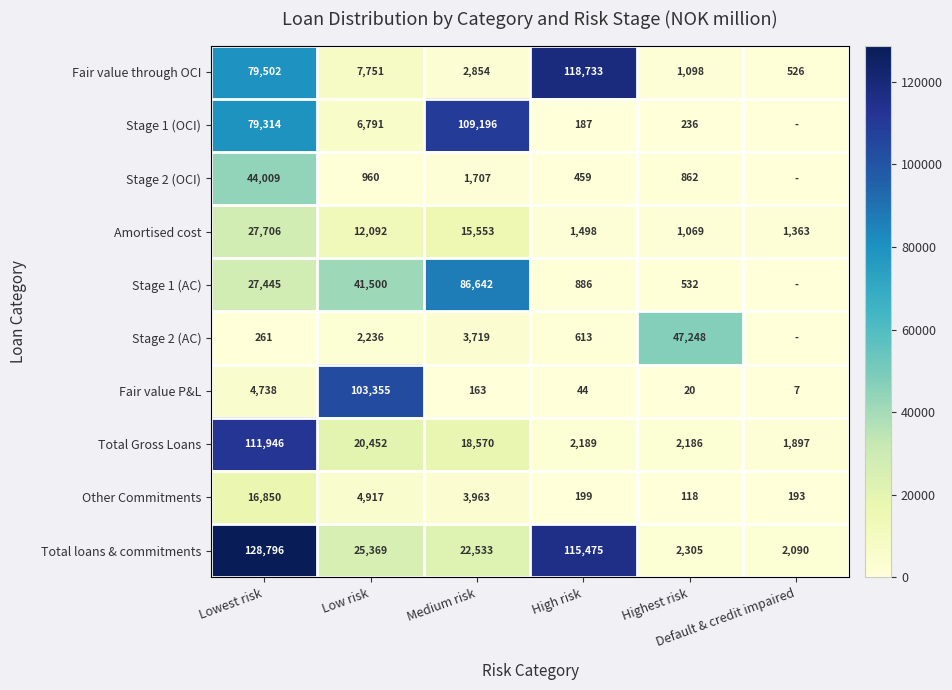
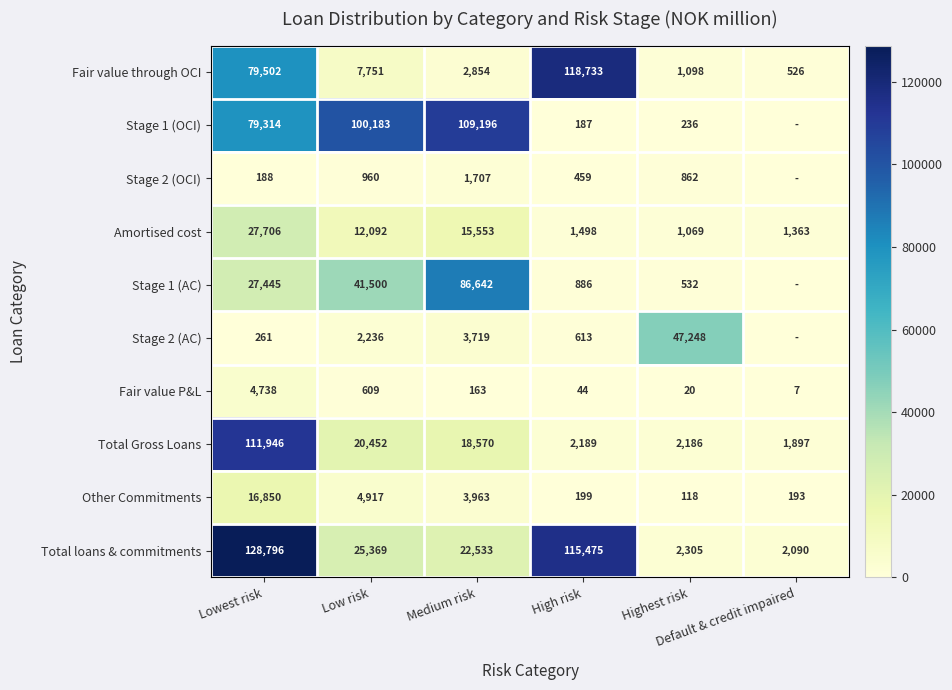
Stage 1 (OCI), Low risk: 6,791 -> 100,183
Stage 2 (OCI), Lowest risk: 44,009 -> 188
Fair value P&L, Low risk: 103,355 -> 609
